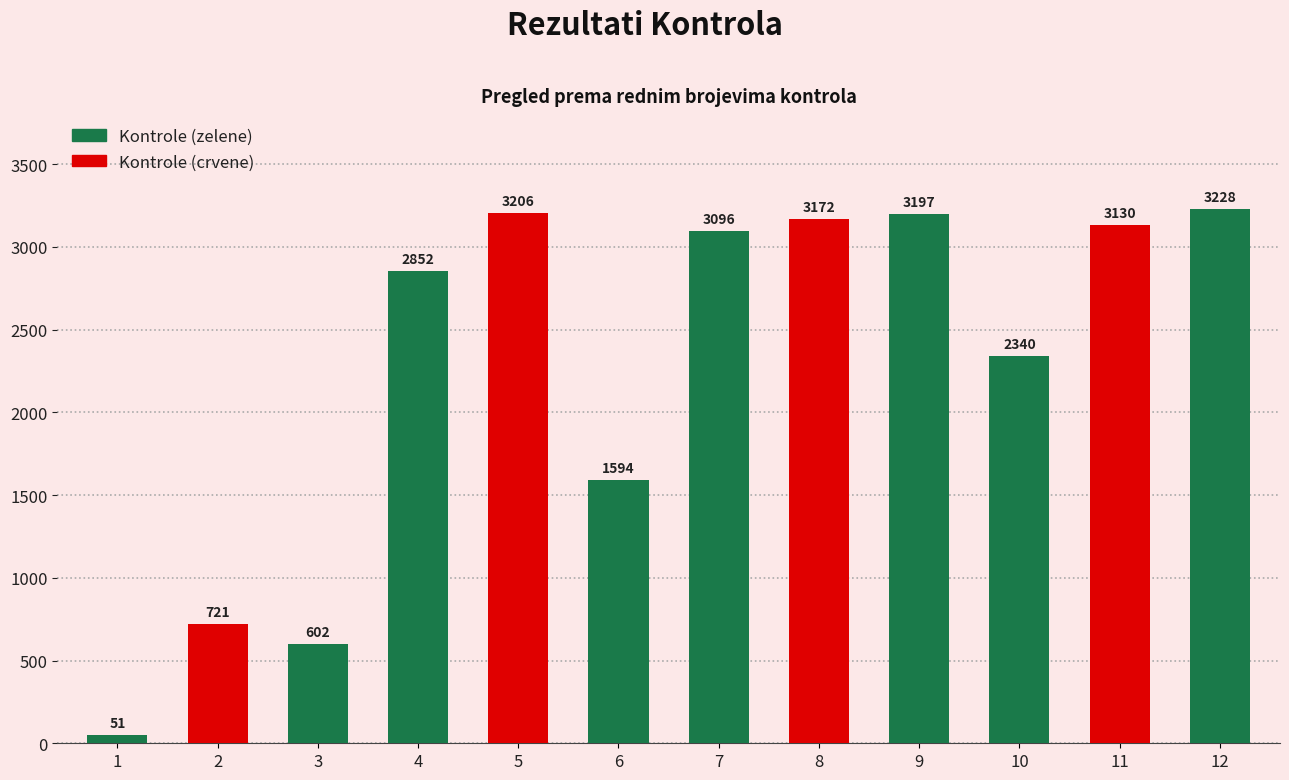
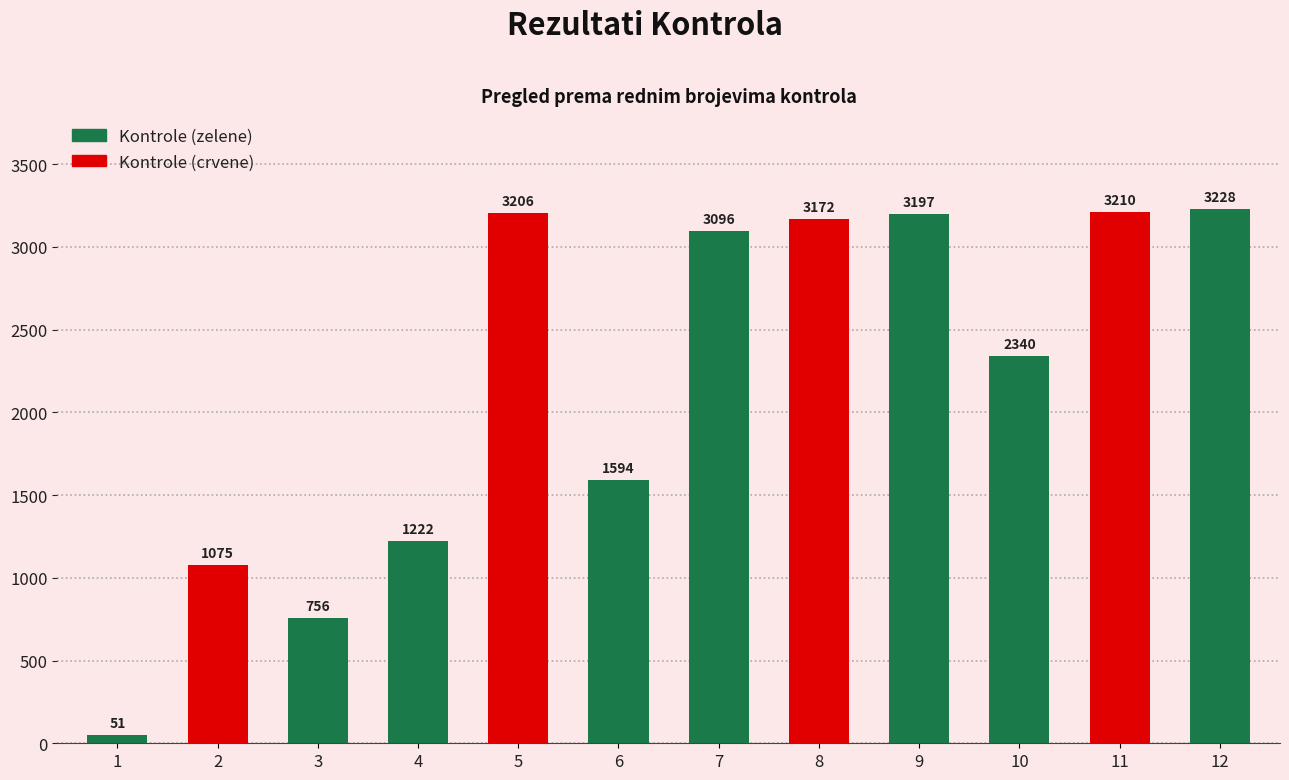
2: 721 -> 1075
3: 602 -> 756
4: 2852 -> 1222
11: 3130 -> 3210
